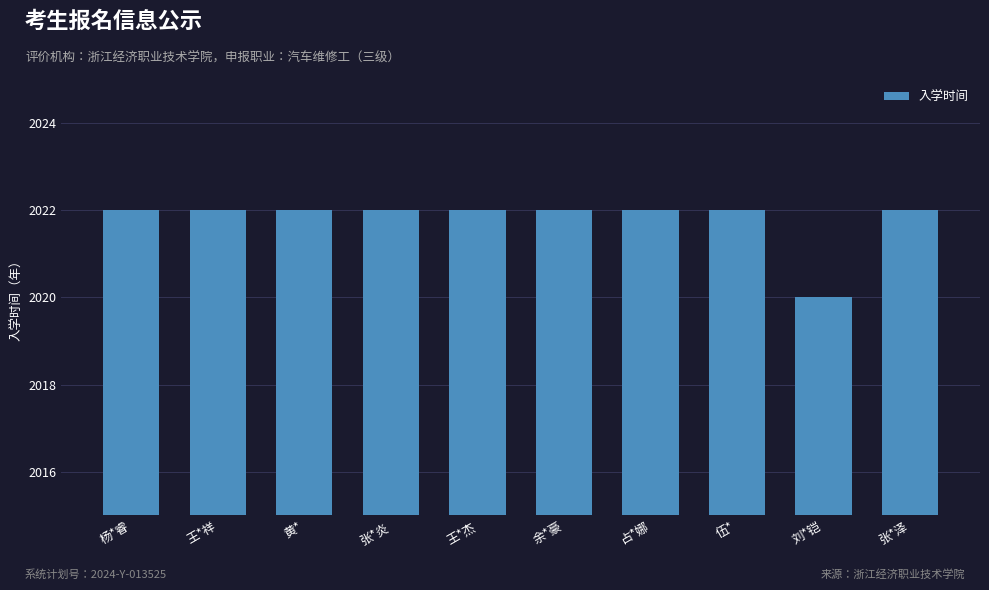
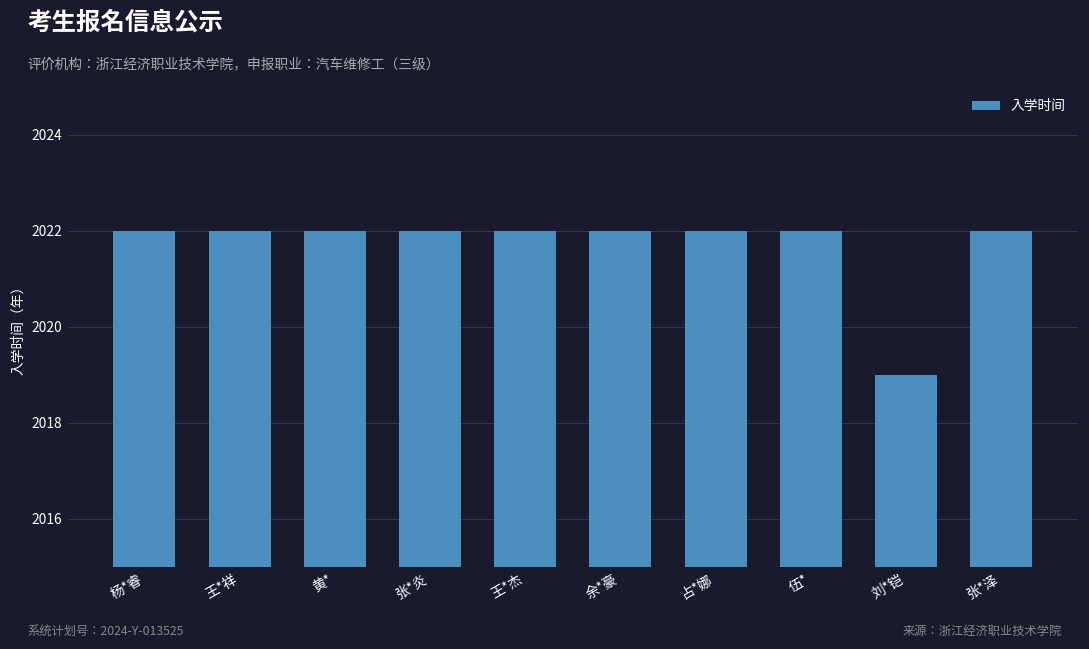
刘*铠: 2020 -> 2019
